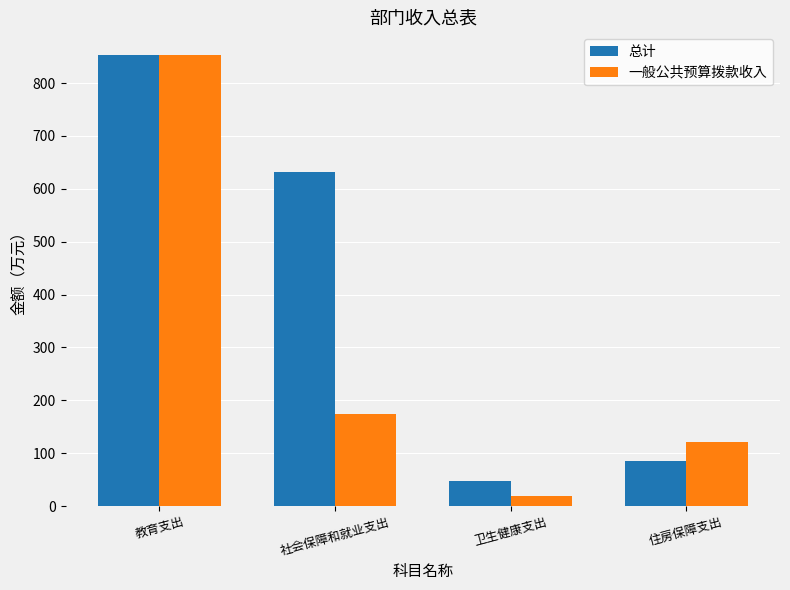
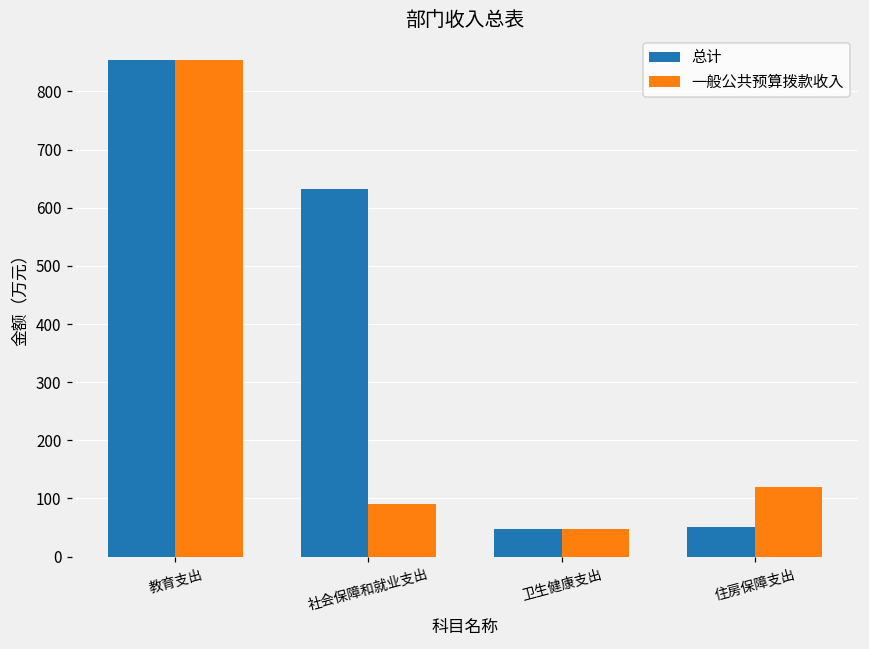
一般公共预算拨款收入, 社会保障和就业支出: 170 -> 90
一般公共预算拨款收入, 卫生健康支出: 20 -> 50
总计, 住房保障支出: 80 -> 50
